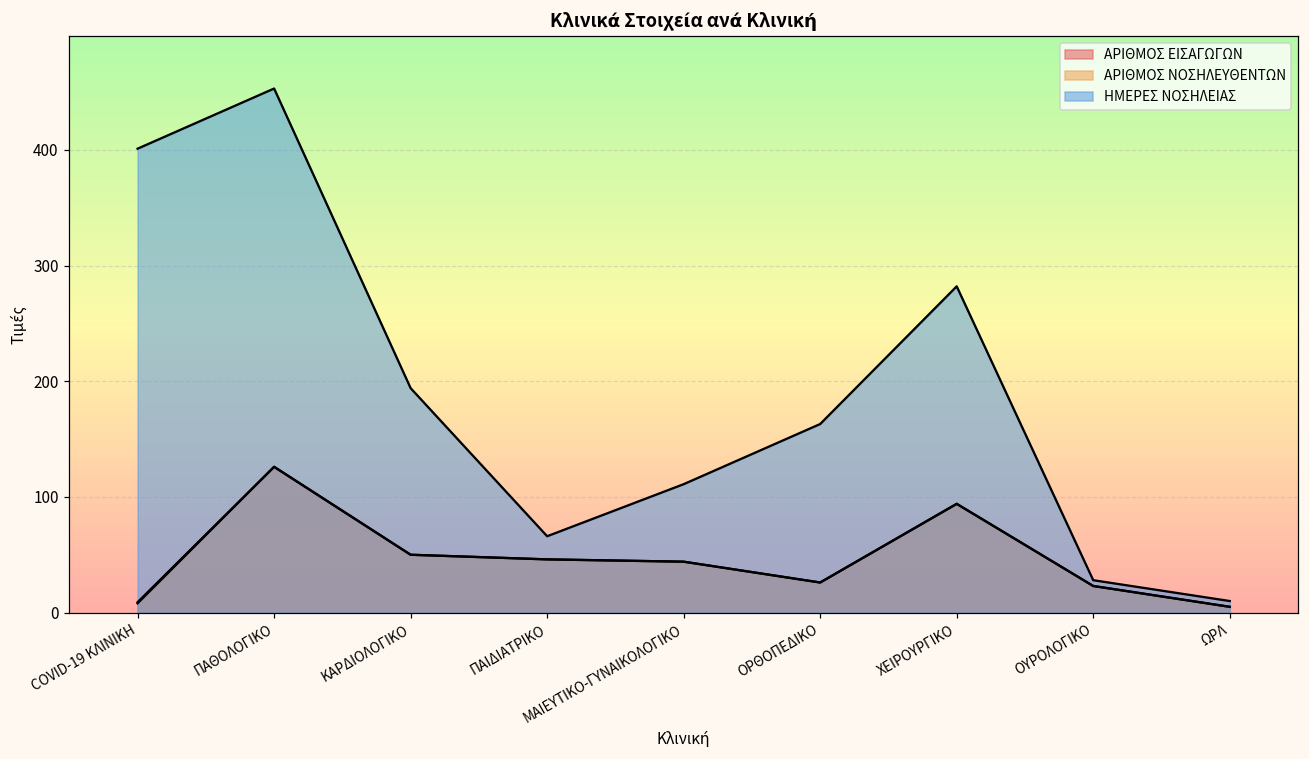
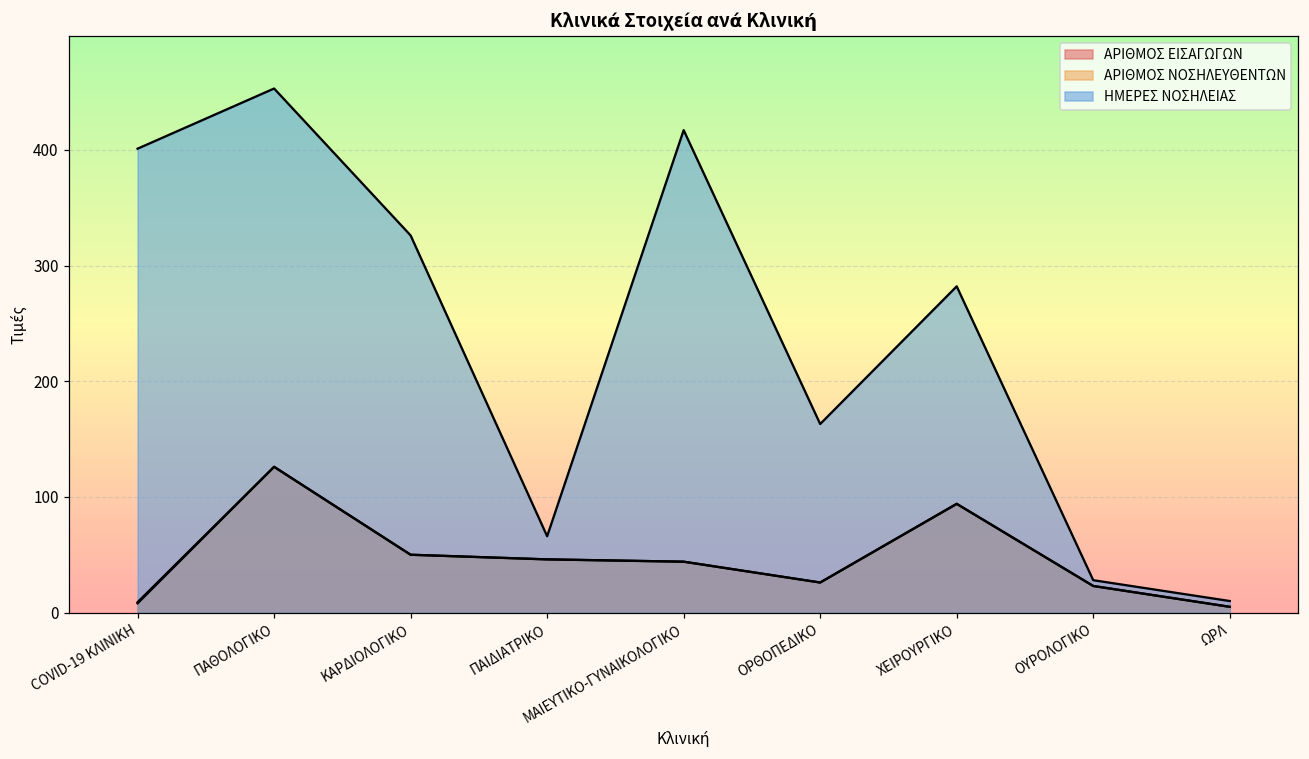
ΗΜΕΡΕΣ ΝΟΣΗΛΕΙΑΣ, ΚΑΡΔΙΟΛΟΓΙΚΟ: 194 -> 326
ΗΜΕΡΕΣ ΝΟΣΗΛΕΙΑΣ, ΜΑΙΕΥΤΙΚΟ-ΓΥΝΑΙΚΟΛΟΓΙΚΟ: 111 -> 417
